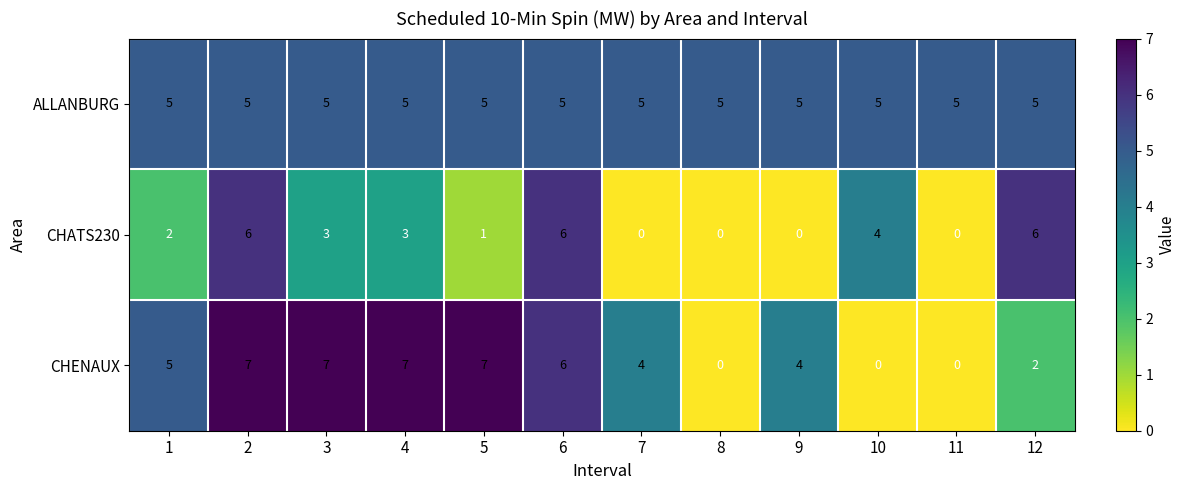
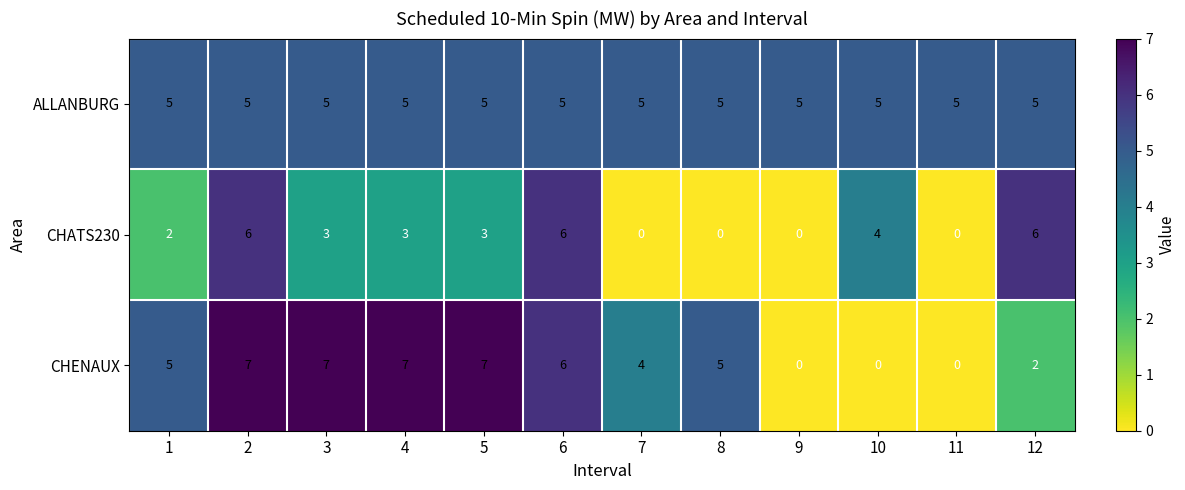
CHATS230, 5: 1 -> 3
CHENAUX, 8: 0 -> 5
CHENAUX, 9: 4 -> 0
